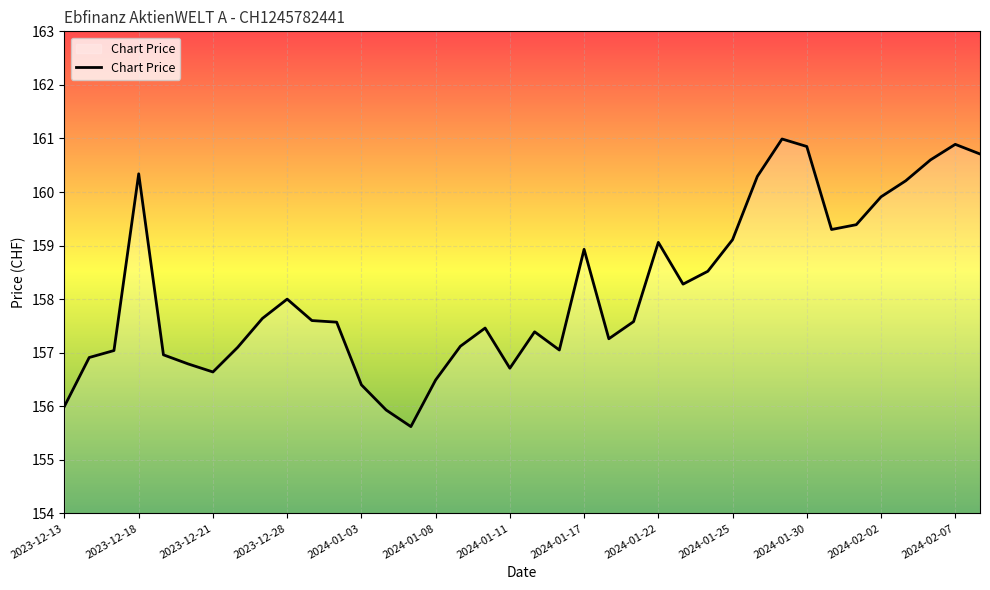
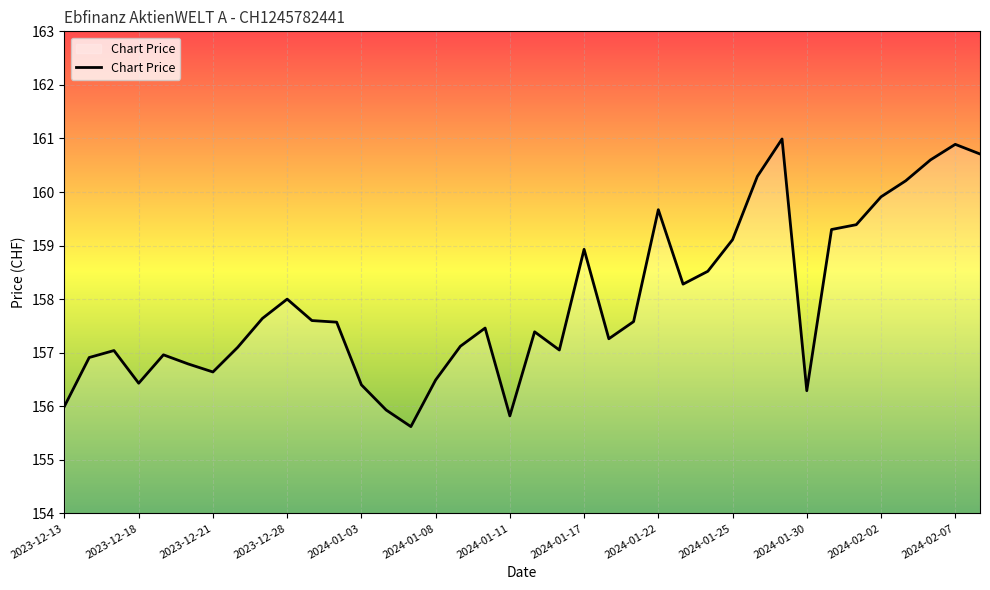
2023-12-18: 160.3 -> 156.4
2024-01-11: 156.7 -> 155.8
2024-01-22: 159.1 -> 159.7
2024-01-30: 160.9 -> 156.3
